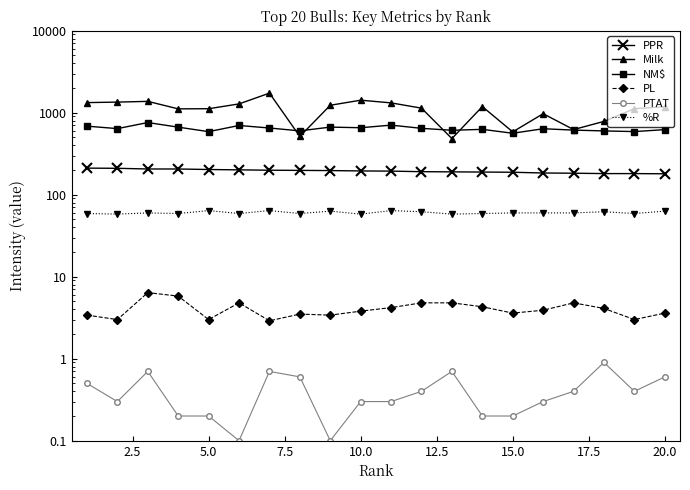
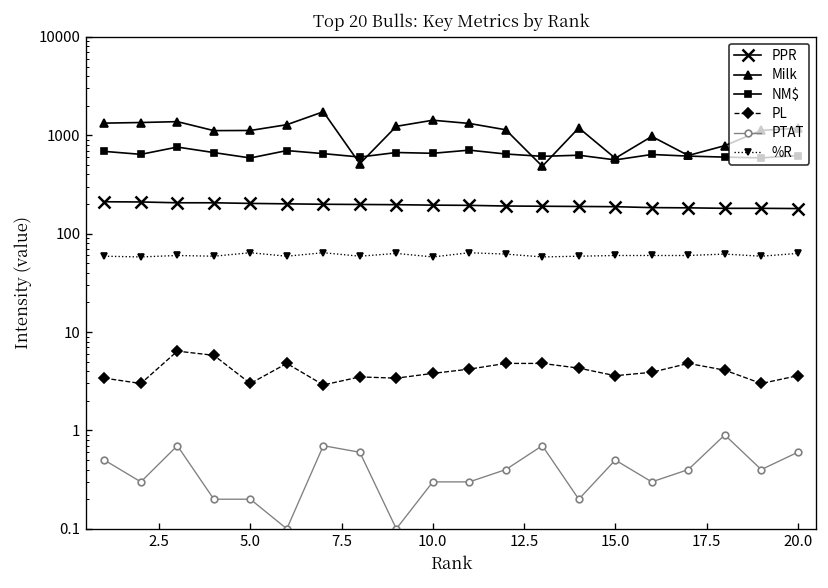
PTAT, 15.0: 0.2 -> 0.5
